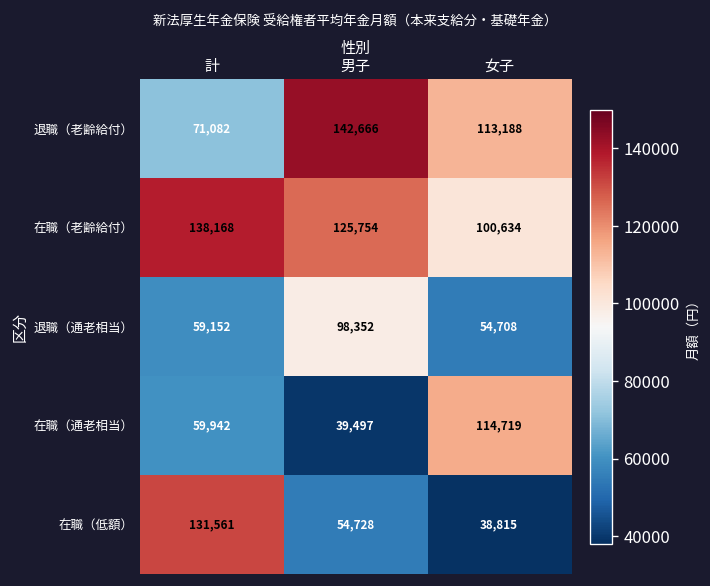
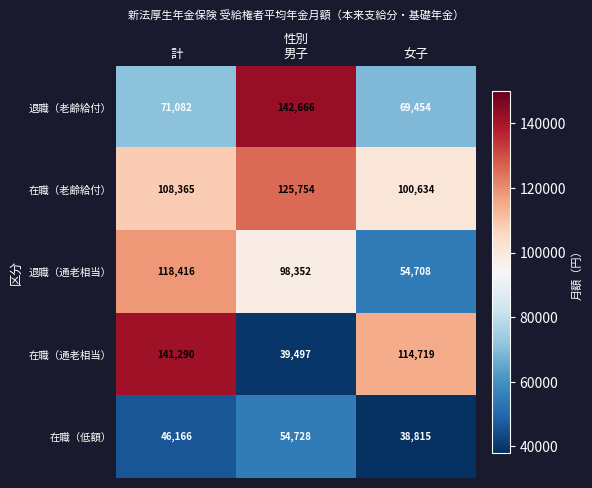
退職（老齢給付）, 女子: 113,188 -> 69,454
在職（老齢給付）, 計: 138,168 -> 108,365
退職（通老相当）, 計: 59,152 -> 118,416
在職（通老相当）, 計: 59,942 -> 141,290
在職（低額）, 計: 131,561 -> 46,166
